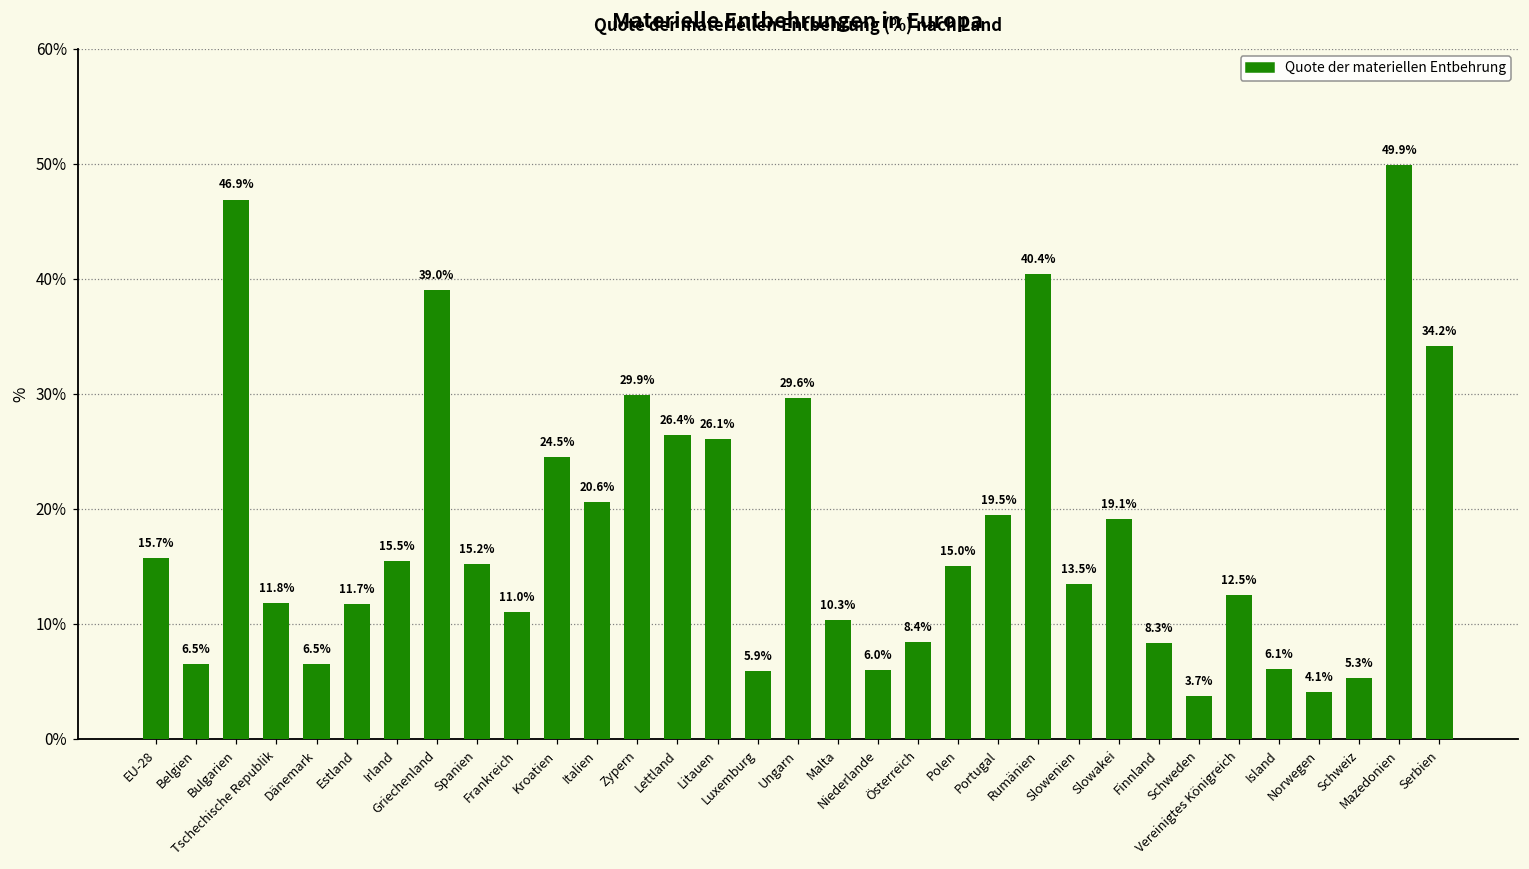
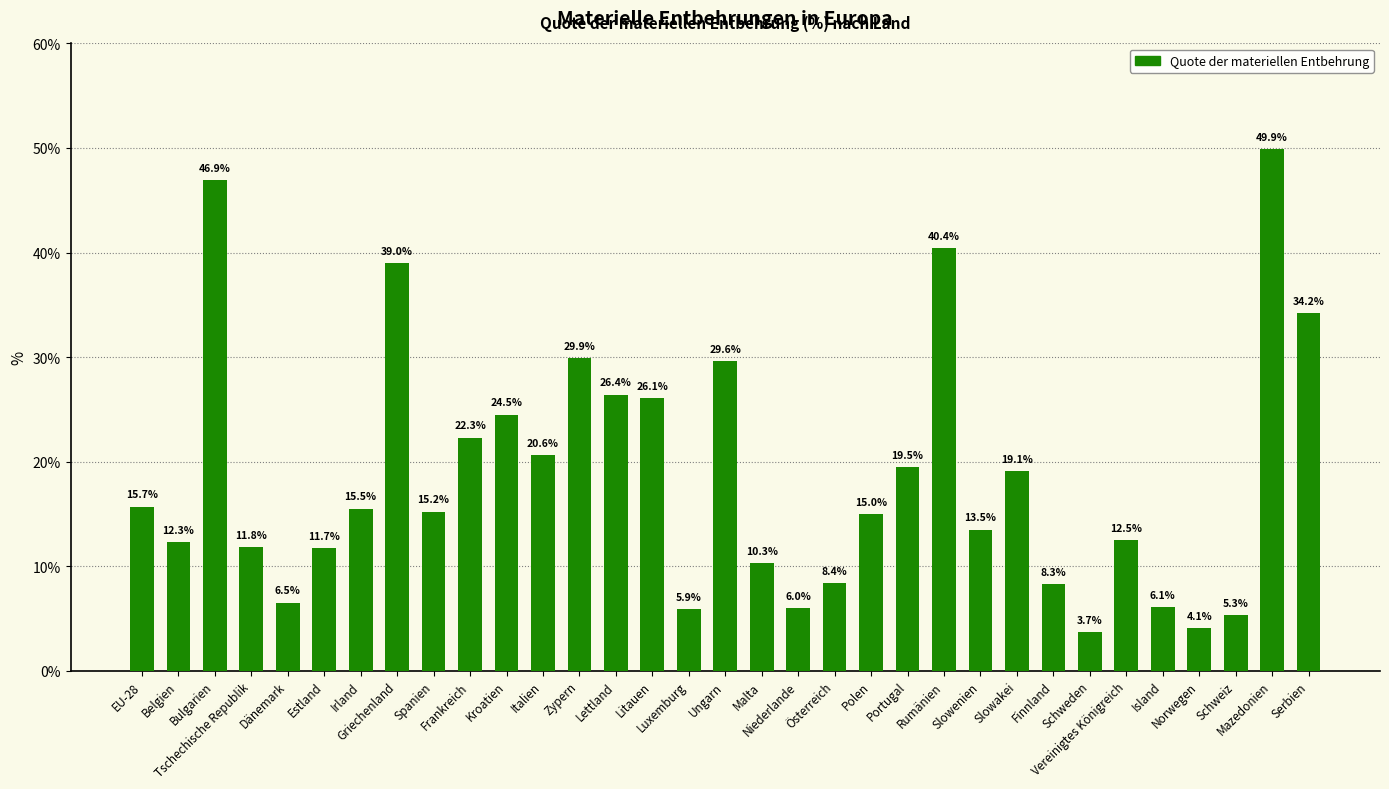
Belgien: 6.5% -> 12.3%
Frankreich: 11.0% -> 22.3%
